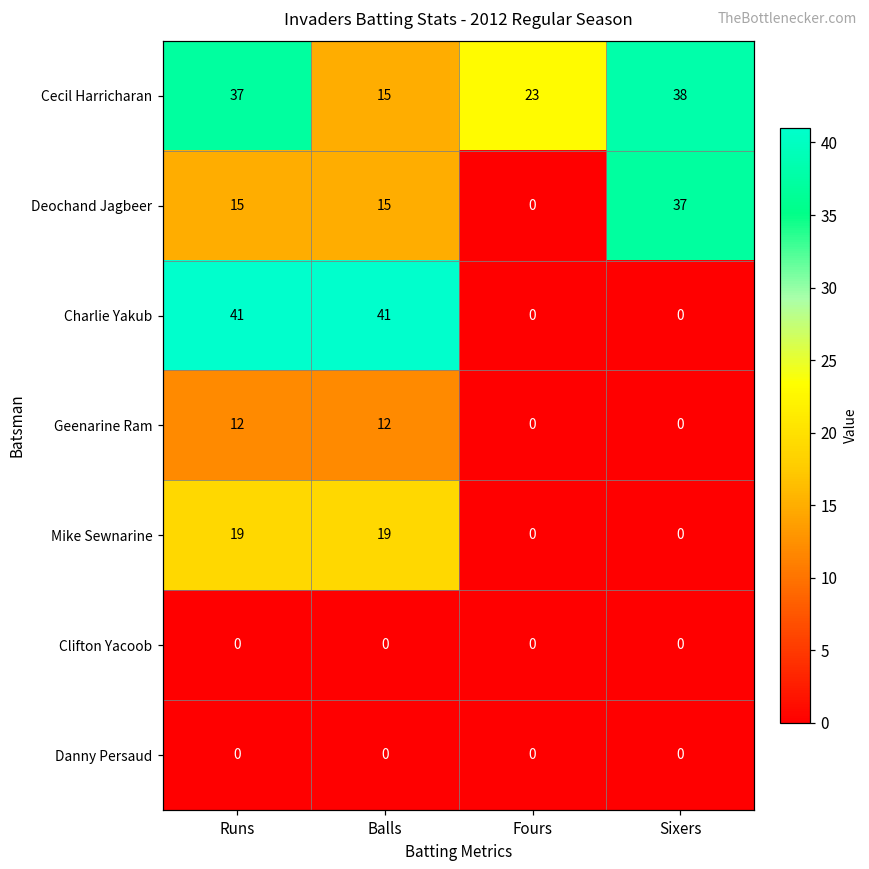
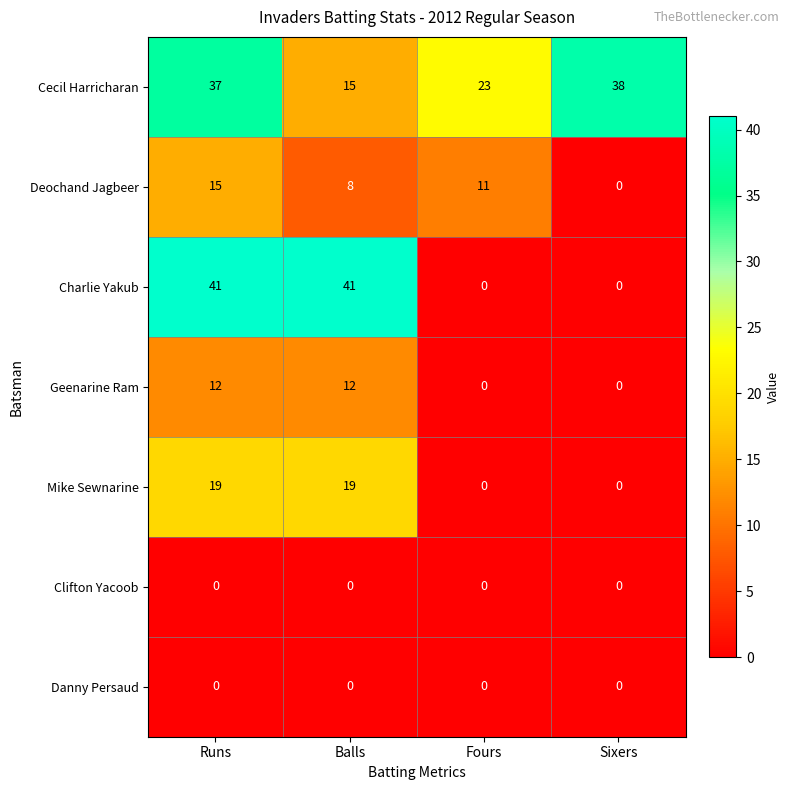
Deochand Jagbeer, Balls: 15 -> 8
Deochand Jagbeer, Fours: 0 -> 11
Deochand Jagbeer, Sixers: 37 -> 0
